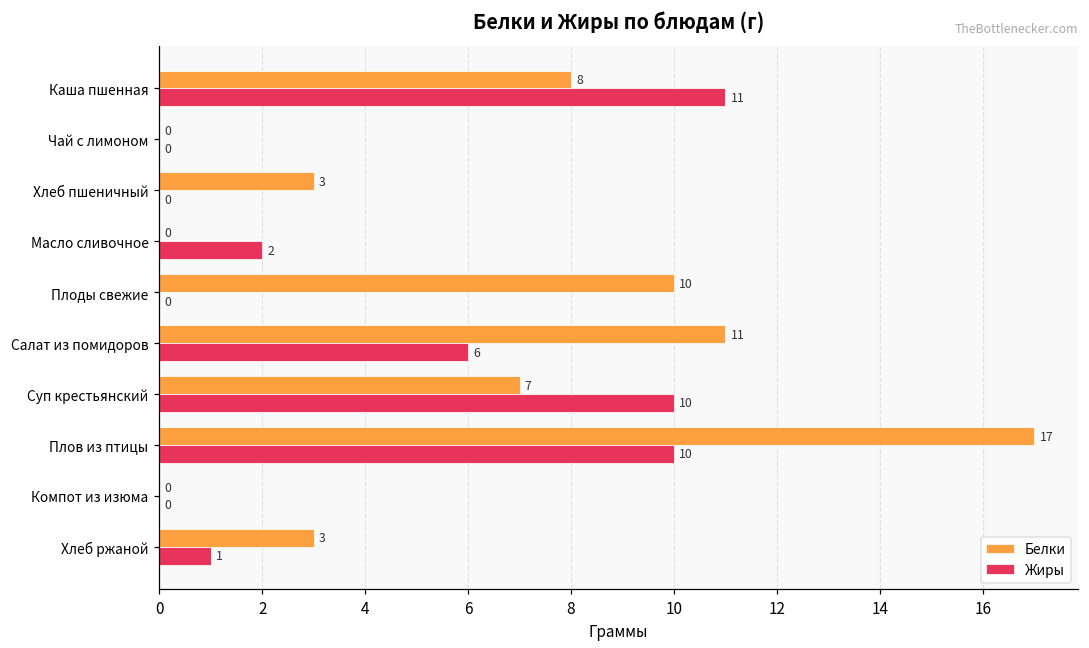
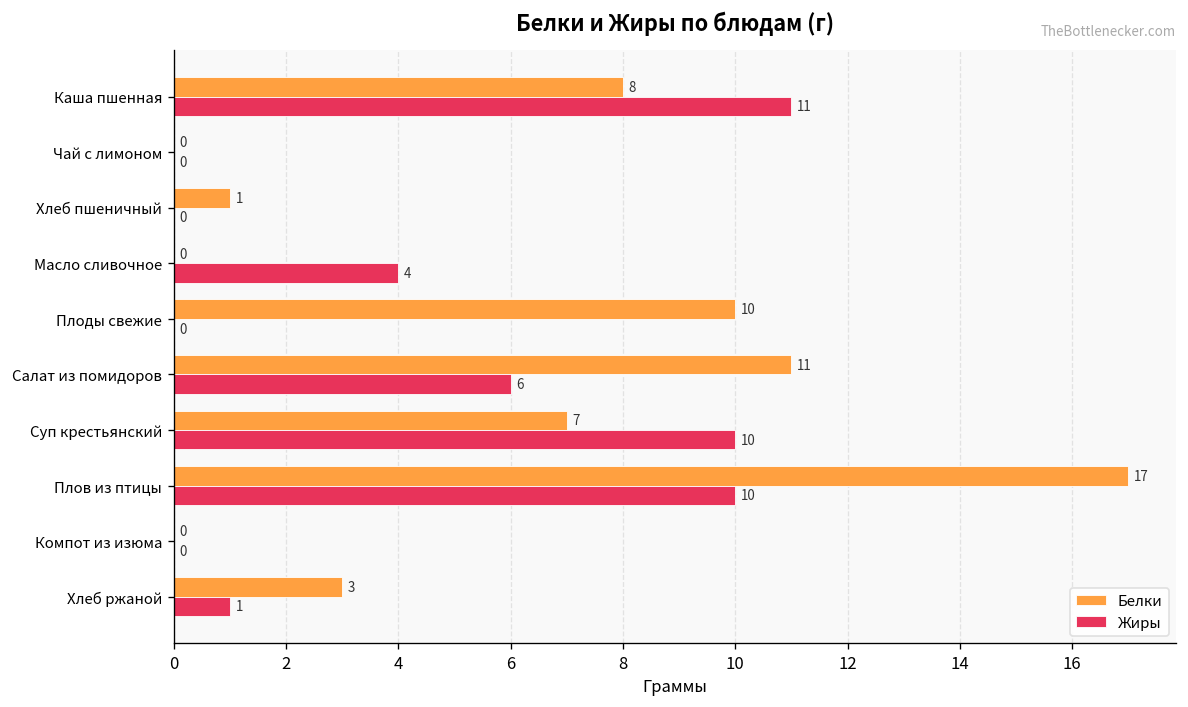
Белки, Хлеб пшеничный: 3 -> 1
Жиры, Масло сливочное: 2 -> 4
